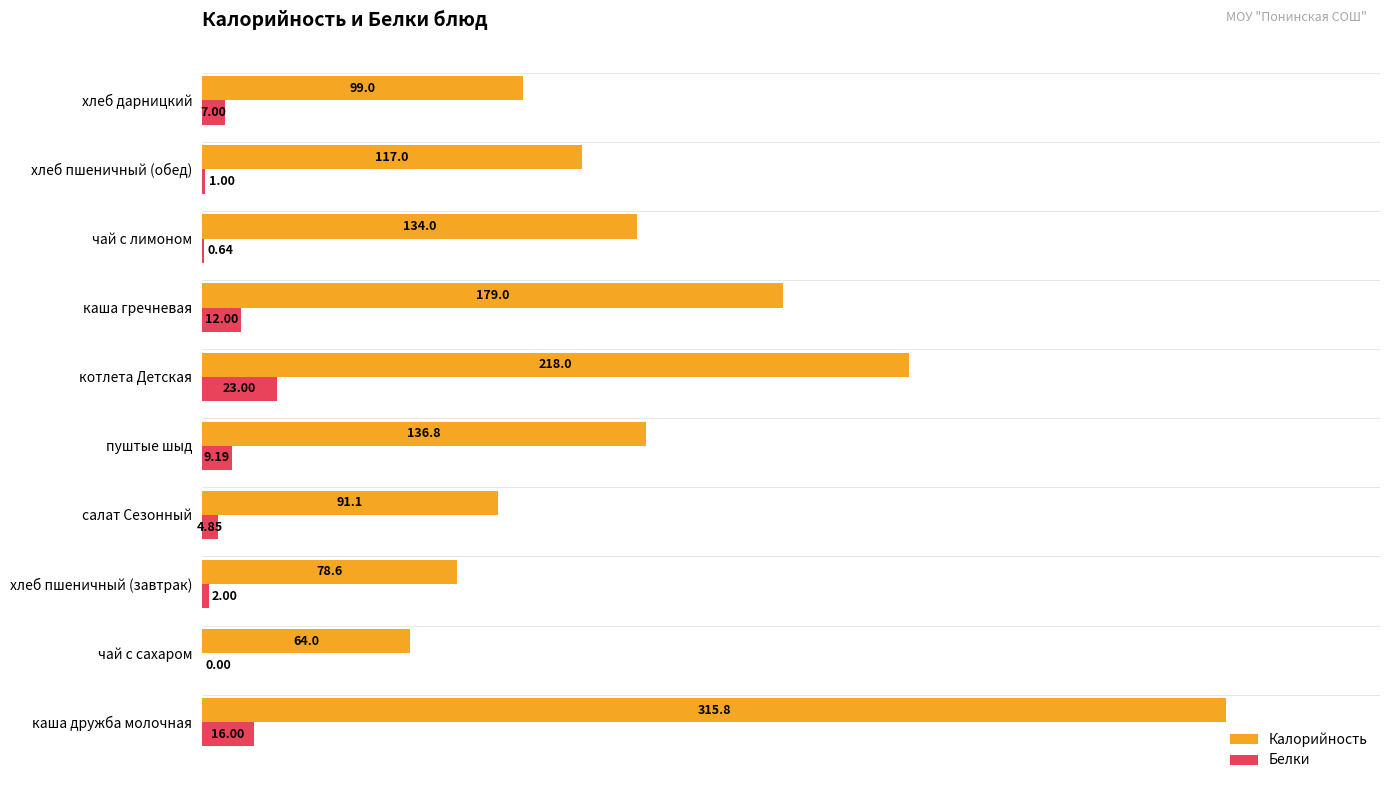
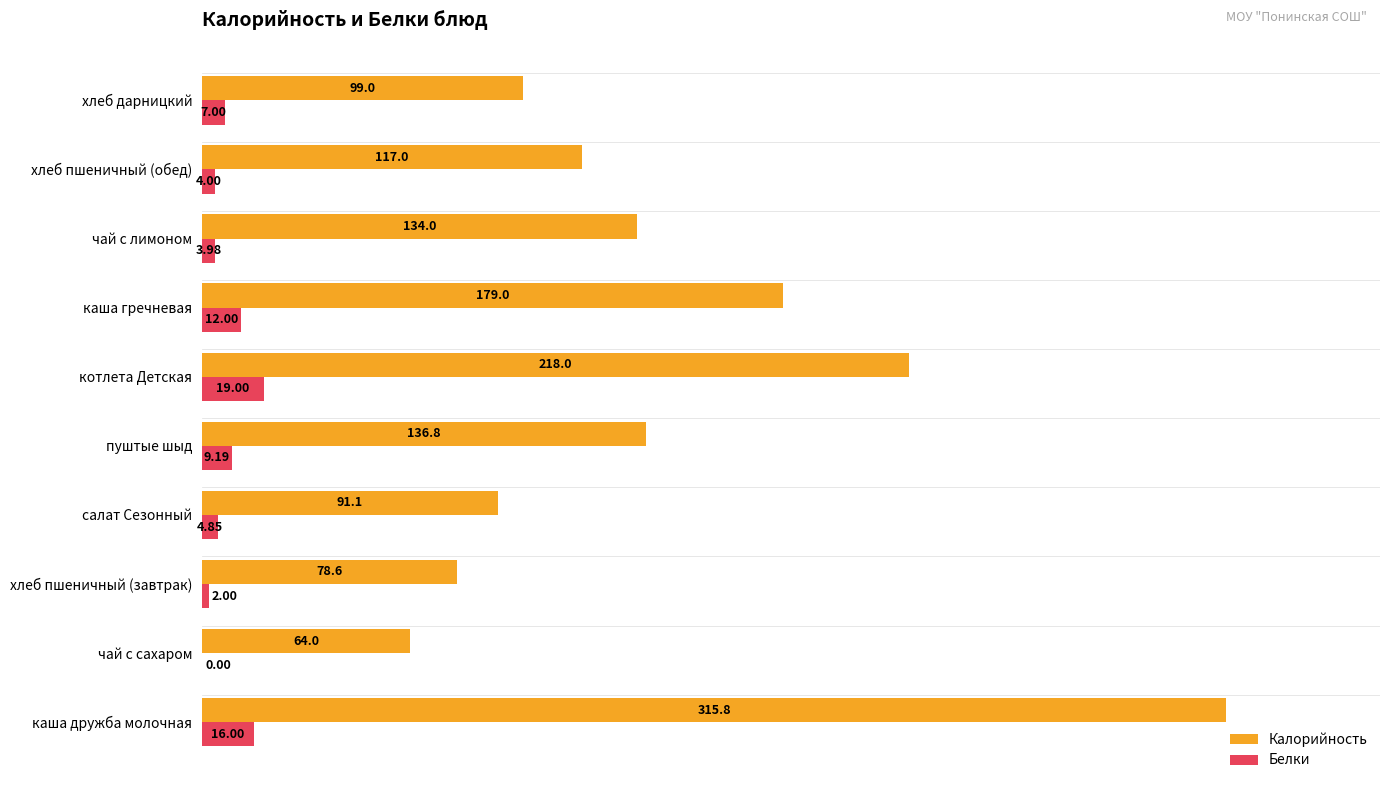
Белки, хлеб пшеничный (обед): 1.00 -> 4.00
Белки, чай с лимоном: 0.64 -> 3.98
Белки, котлета Детская: 23.00 -> 19.00
